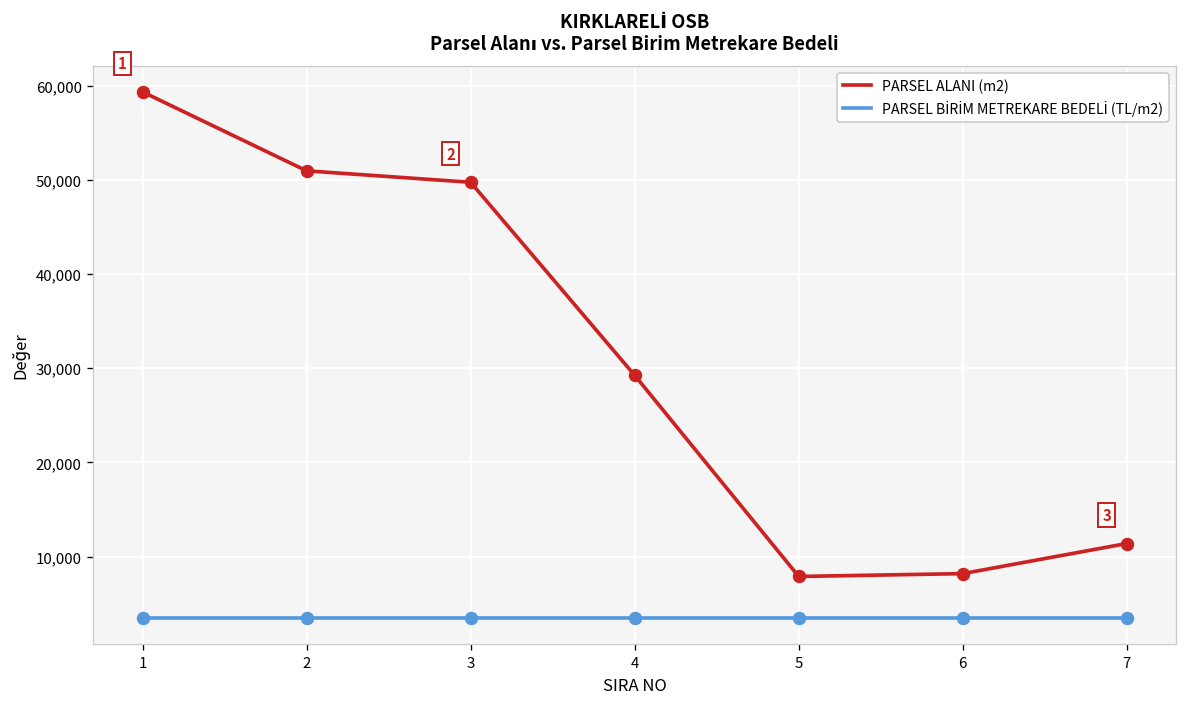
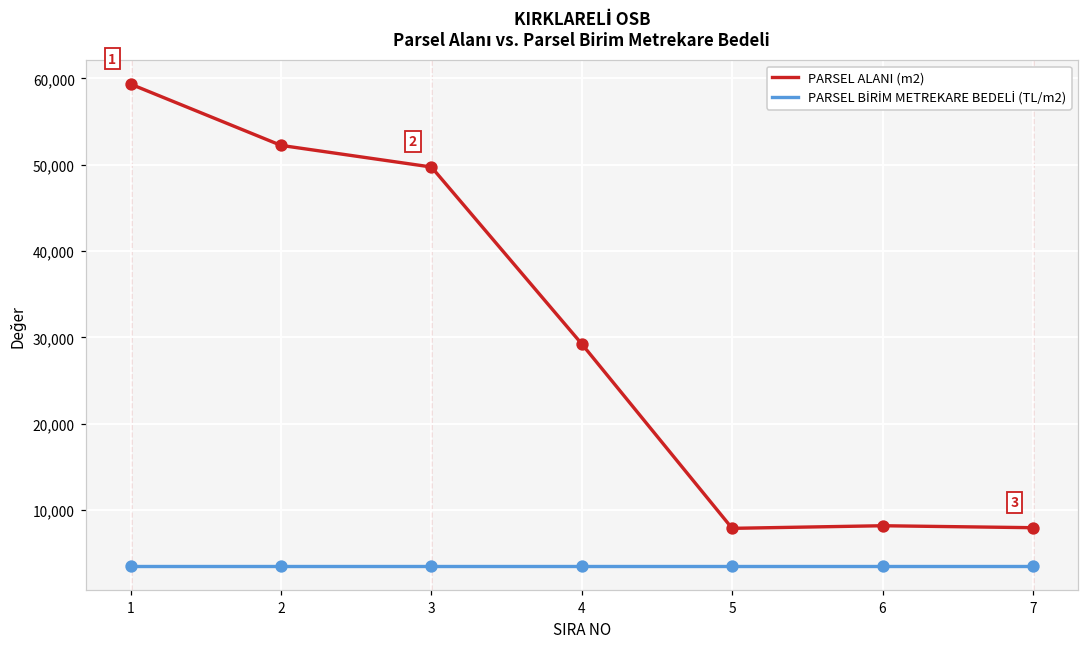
PARSEL ALANI (m2), 2: 51,000 -> 52,000
PARSEL ALANI (m2), 7: 11,000 -> 8,000
